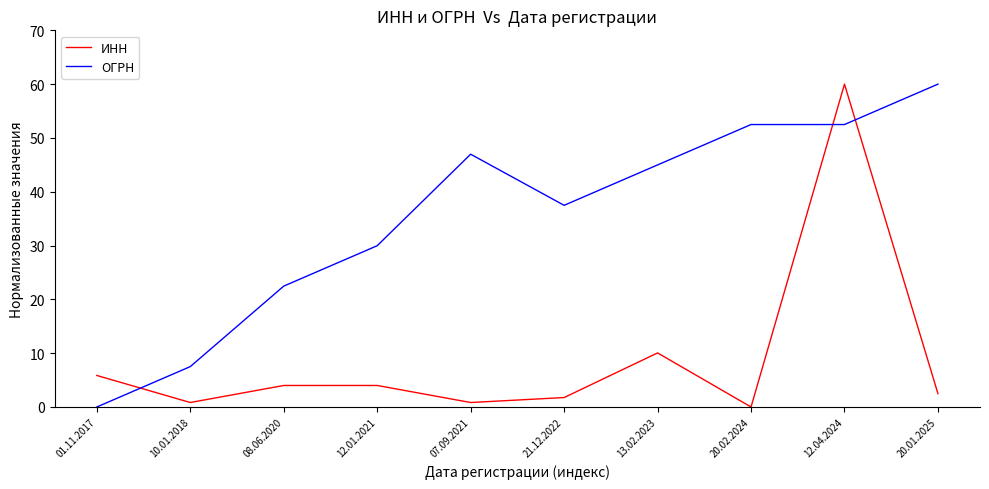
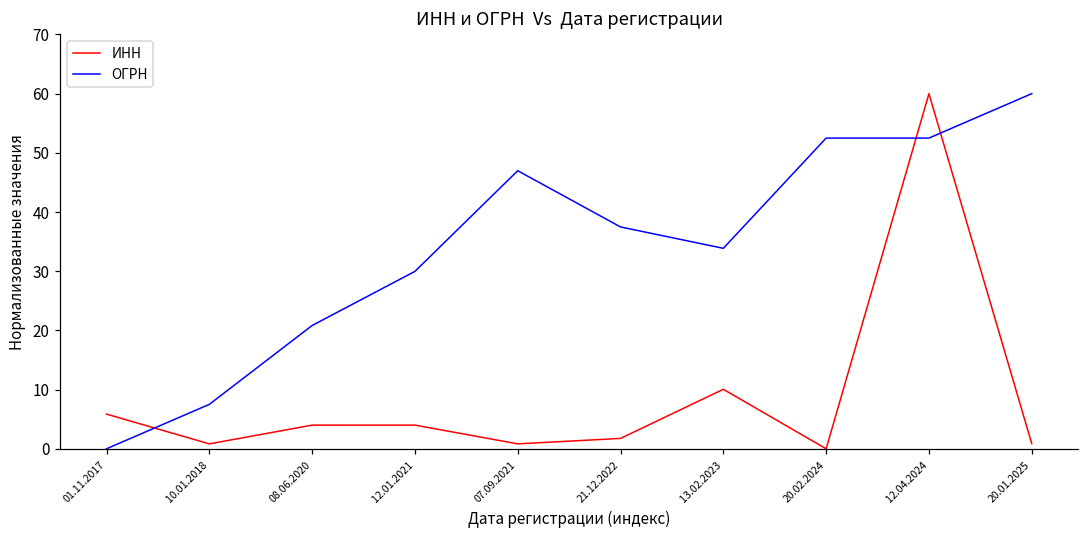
ОГРН, 08.06.2020: 22 -> 21
ОГРН, 13.02.2023: 45 -> 34
ИНН, 20.01.2025: 2 -> 1
